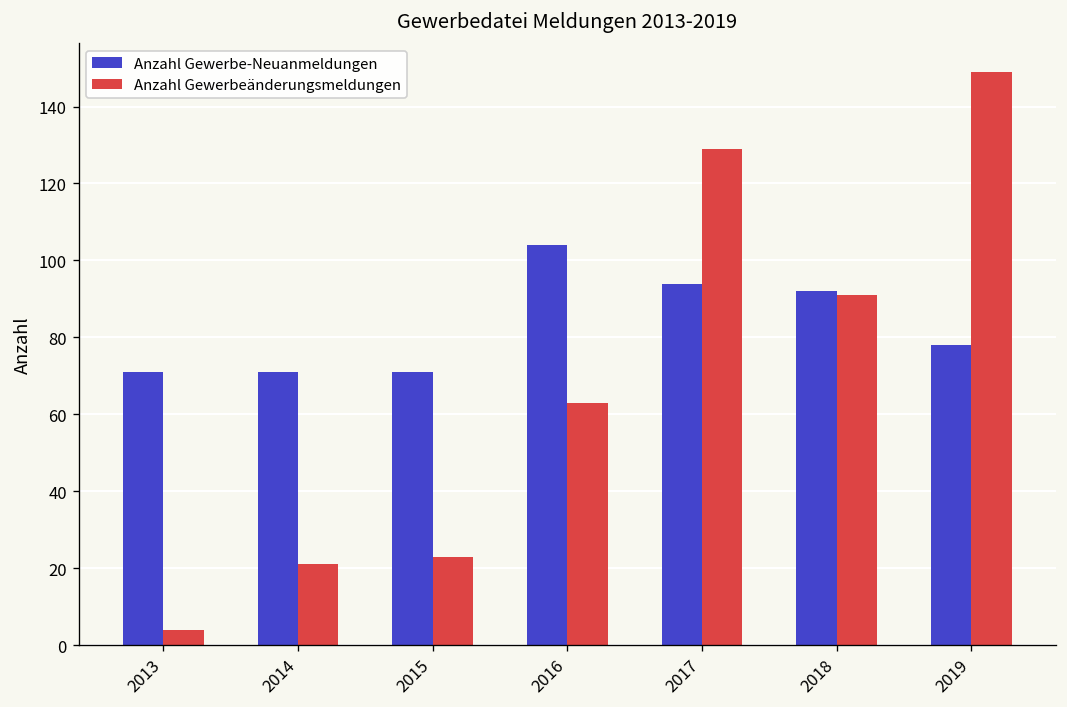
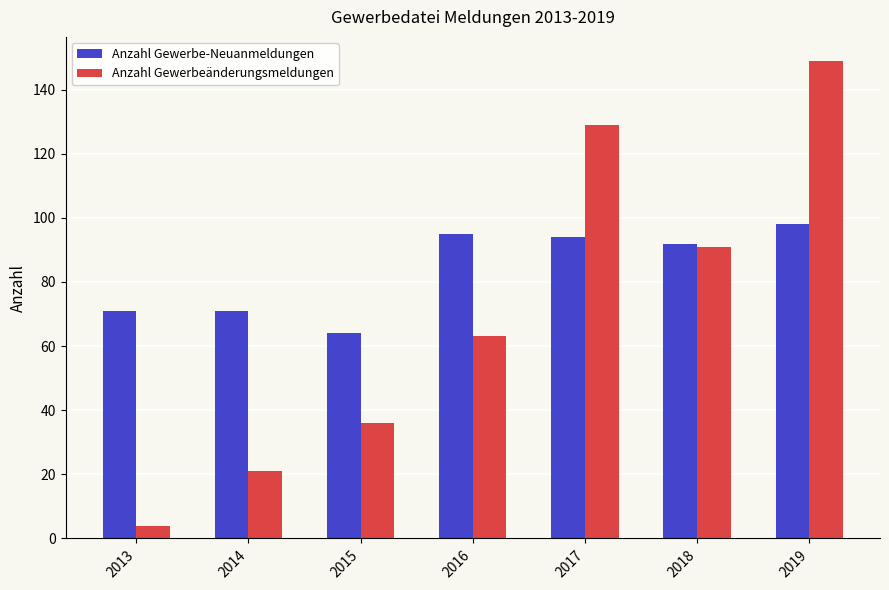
Anzahl Gewerbe-Neuanmeldungen, 2015: 71 -> 64
Anzahl Gewerbeänderungsmeldungen, 2015: 23 -> 36
Anzahl Gewerbe-Neuanmeldungen, 2016: 104 -> 95
Anzahl Gewerbe-Neuanmeldungen, 2019: 78 -> 98
